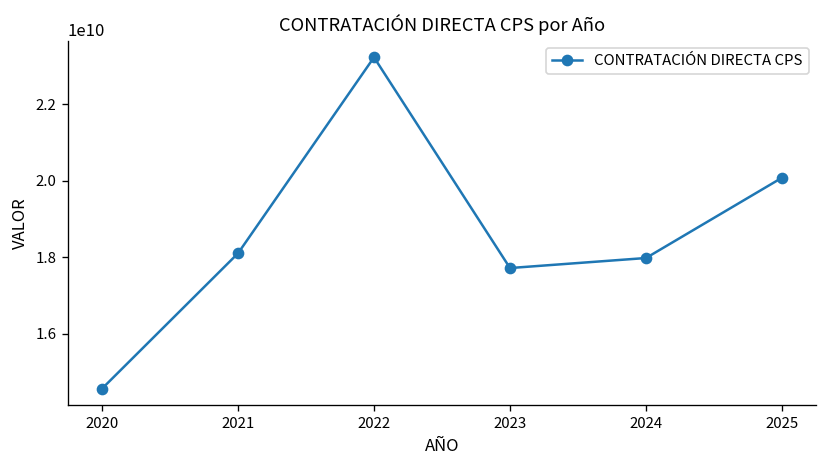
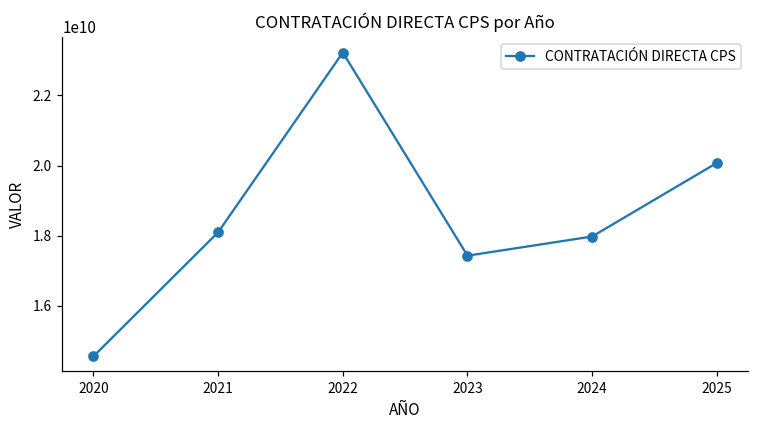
2023: 17700000000 -> 17400000000
